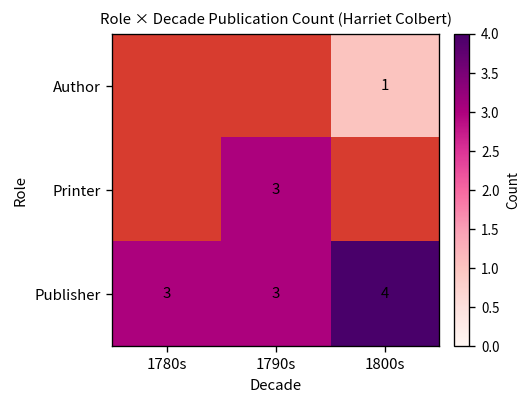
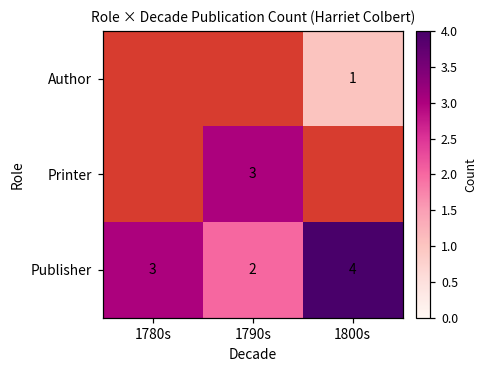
Publisher, 1790s: 3 -> 2
